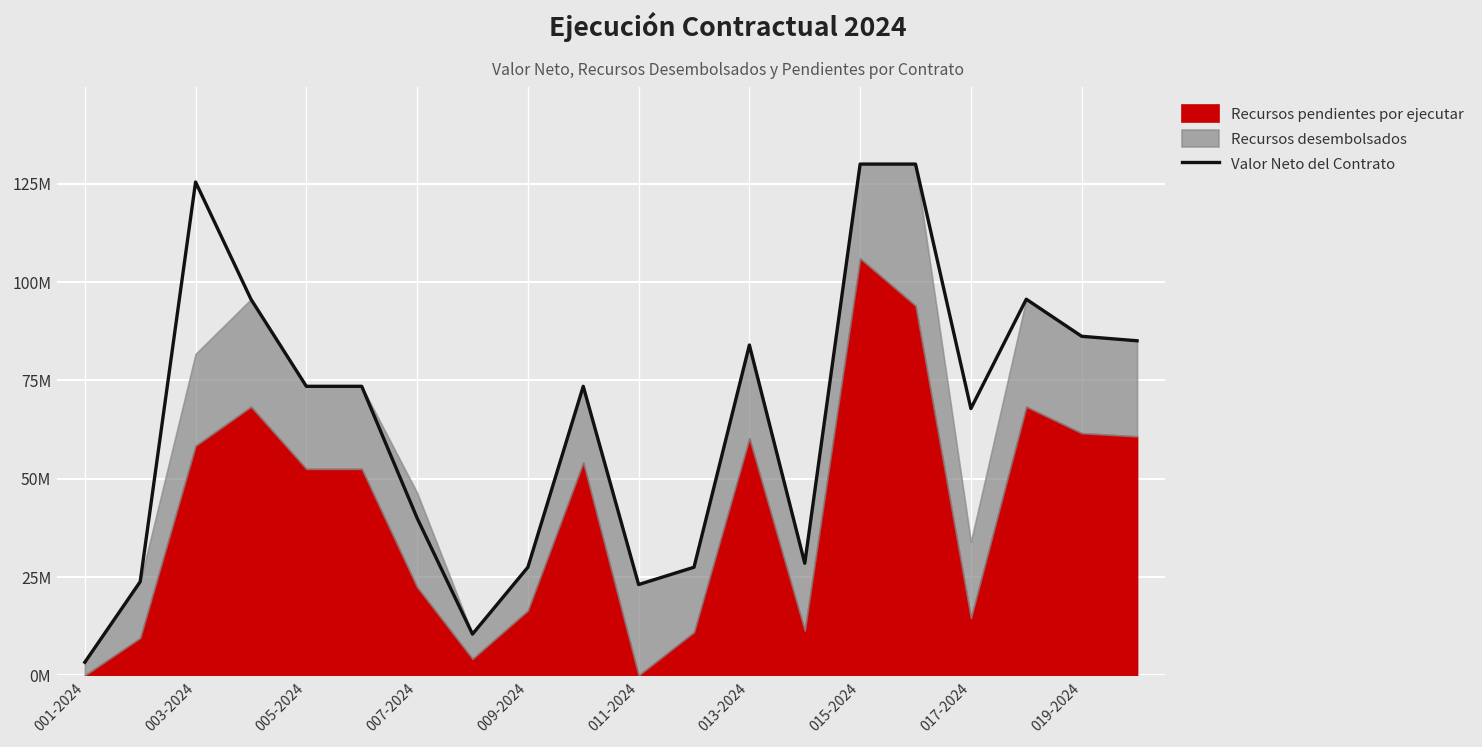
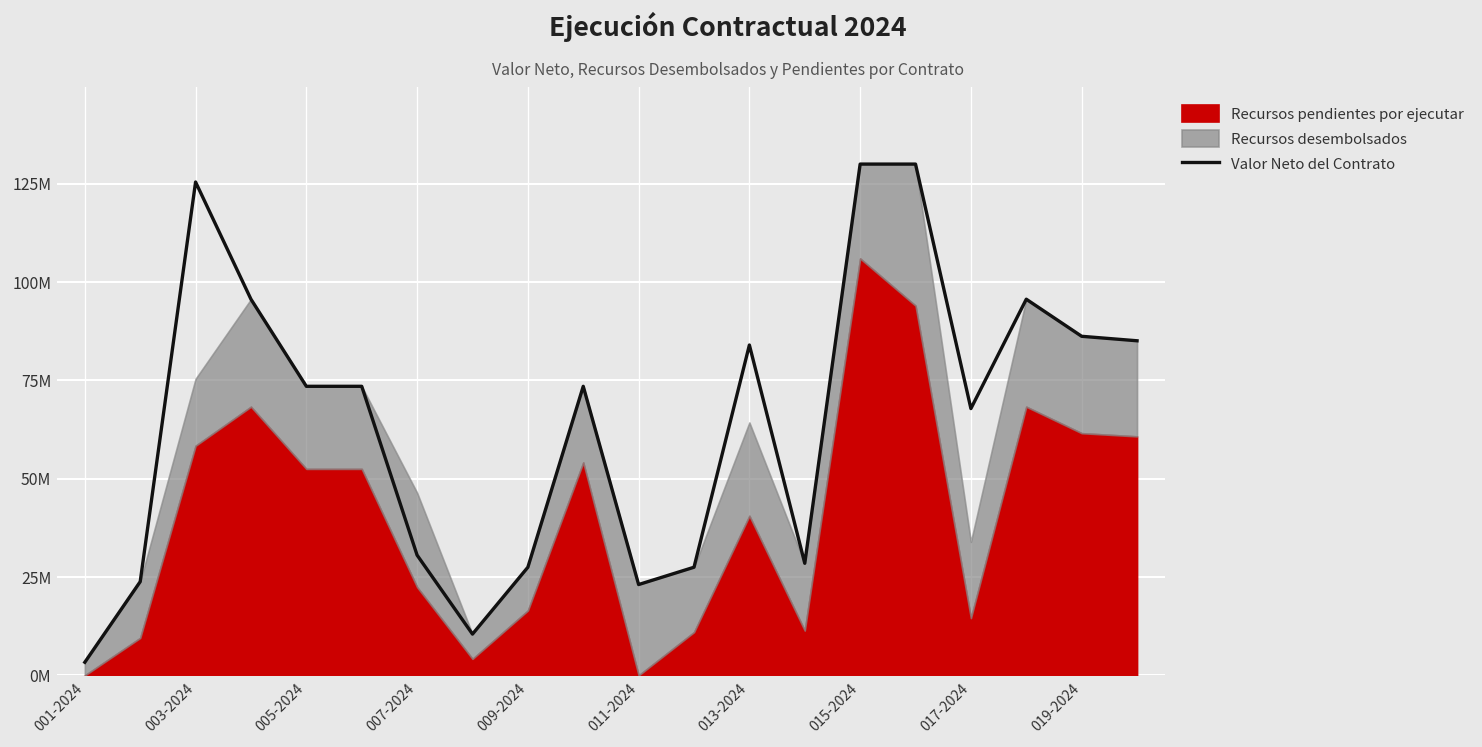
Recursos desembolsados, 003-2024: 23000000 -> 17000000
Valor Neto del Contrato, 007-2024: 40000000 -> 31000000
Recursos pendientes por ejecutar, 013-2024: 60000000 -> 41000000
